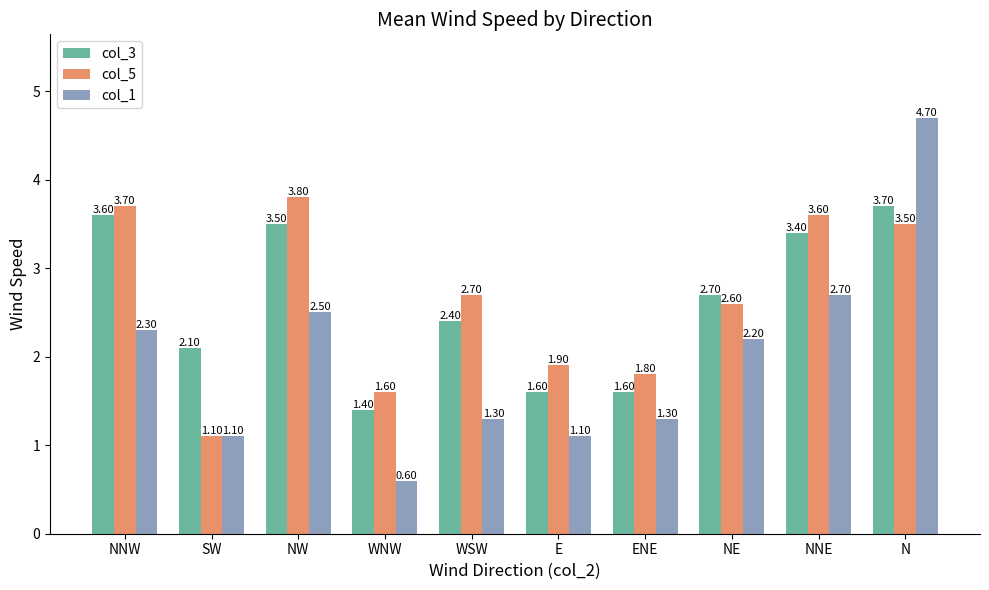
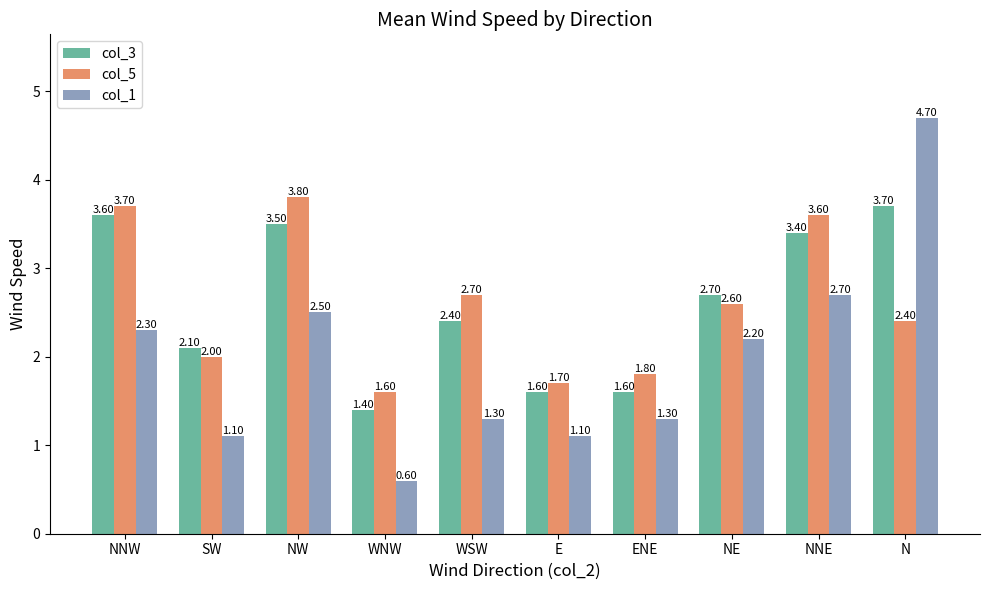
col_5, SW: 1.10 -> 2.00
col_5, E: 1.90 -> 1.70
col_5, N: 3.50 -> 2.40
